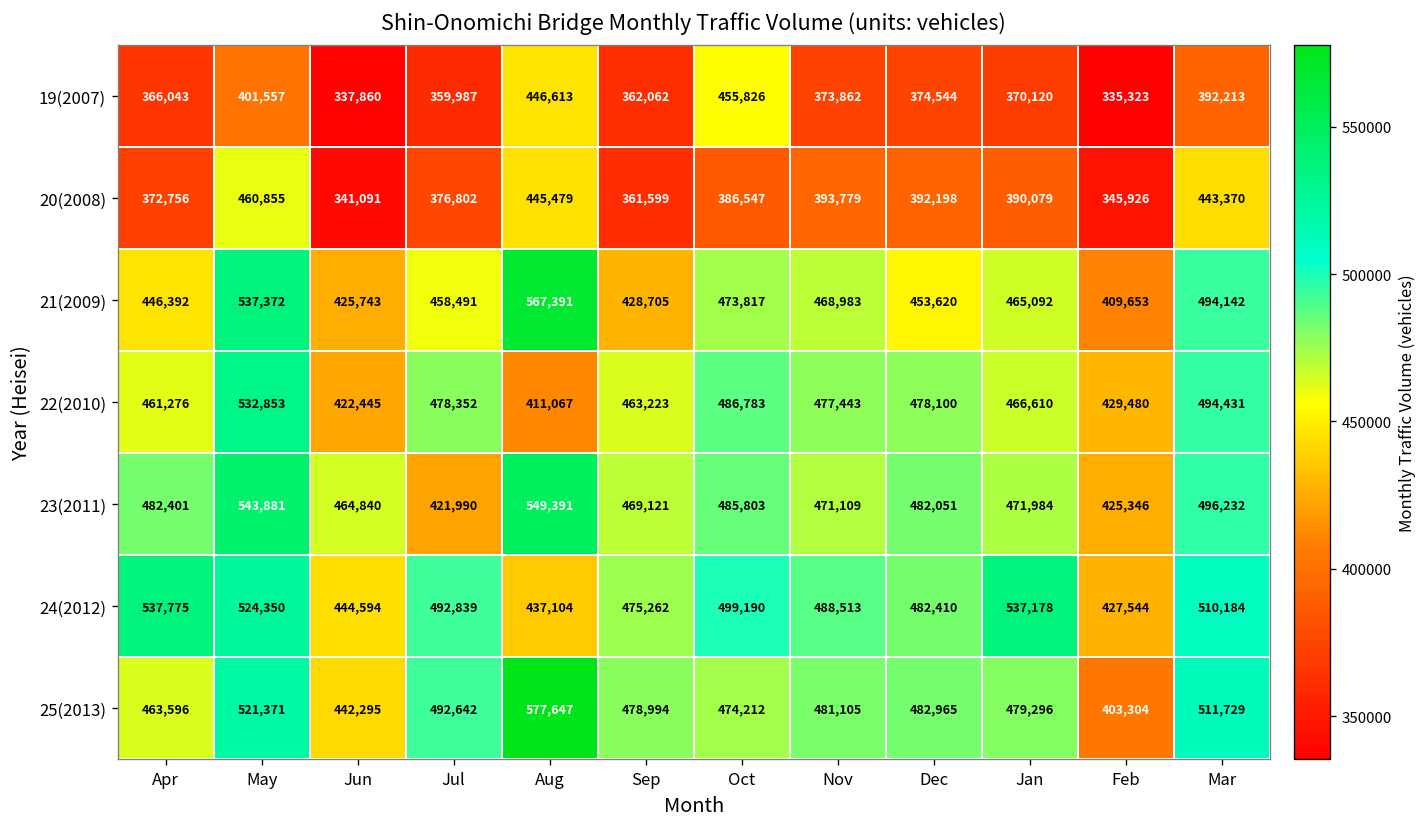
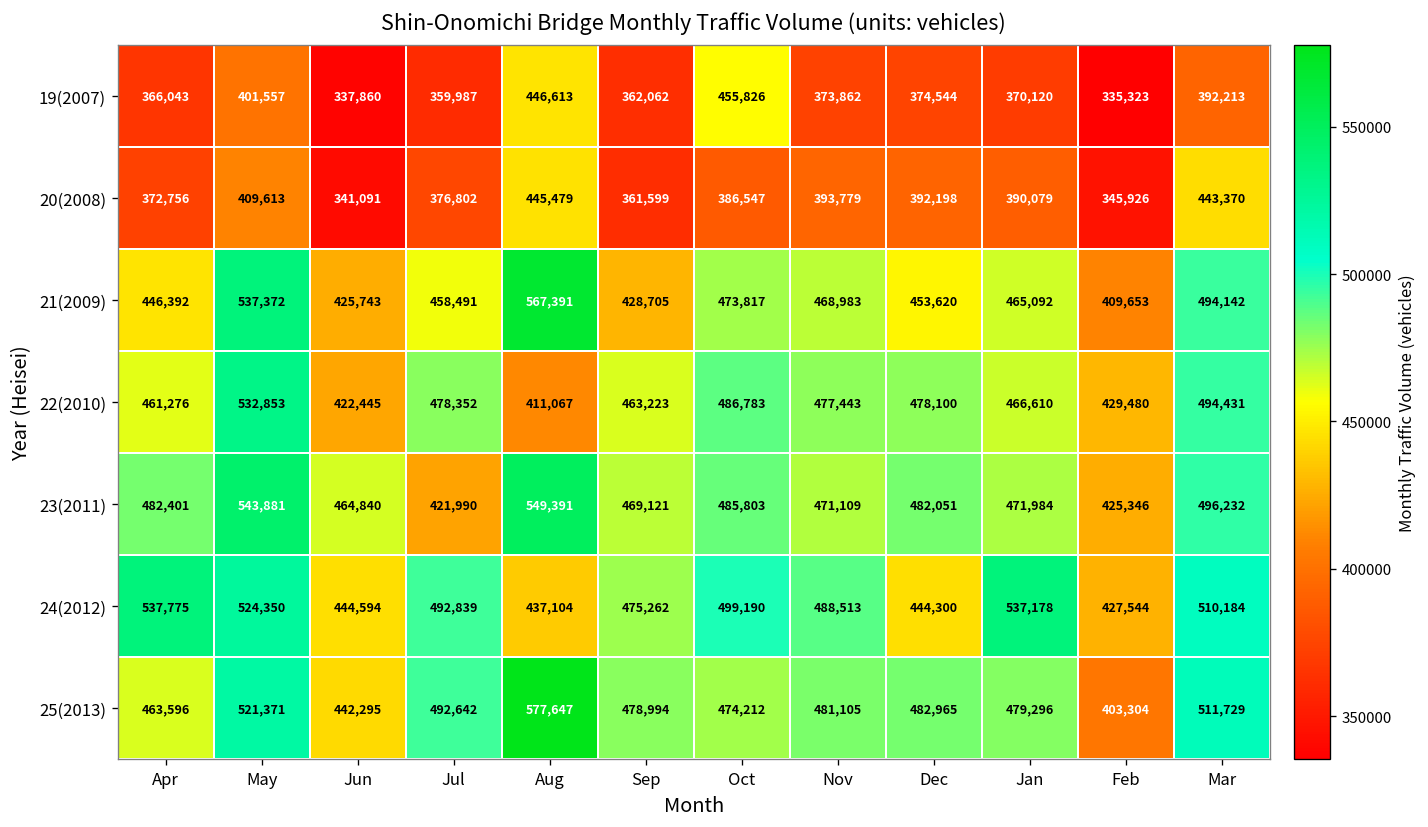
20(2008), May: 460,855 -> 409,613
24(2012), Dec: 482,410 -> 444,300
